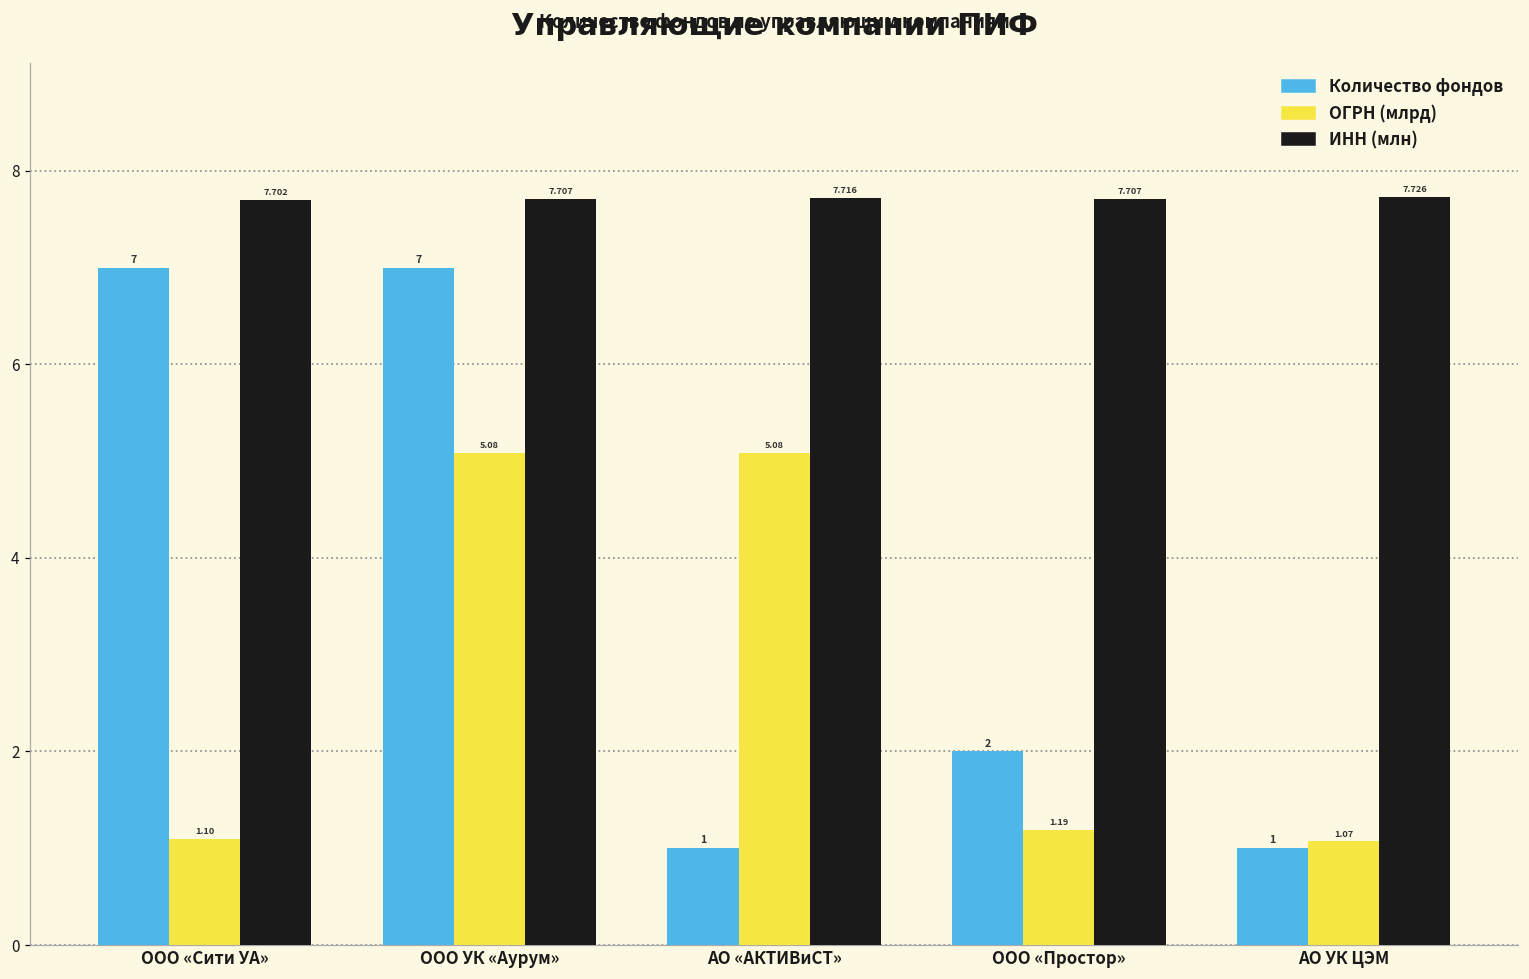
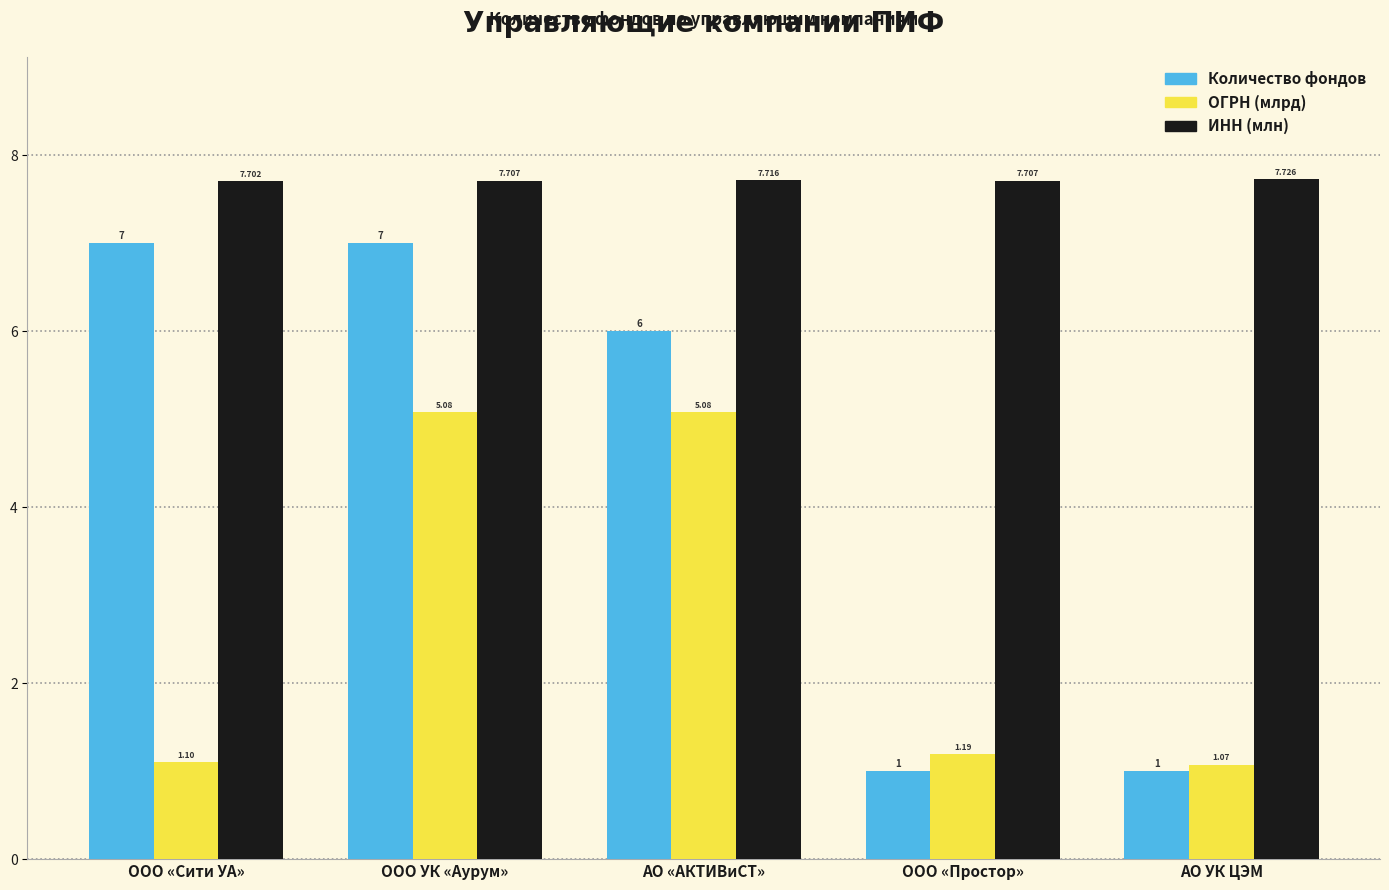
Количество фондов, АО «АКТИВиСТ»: 1 -> 6
Количество фондов, ООО «Простор»: 2 -> 1
